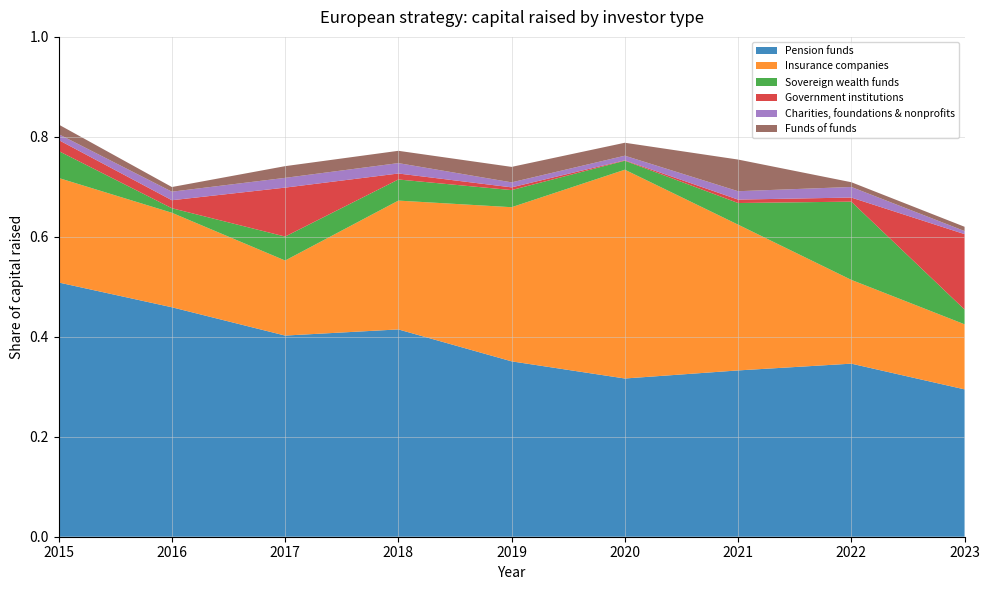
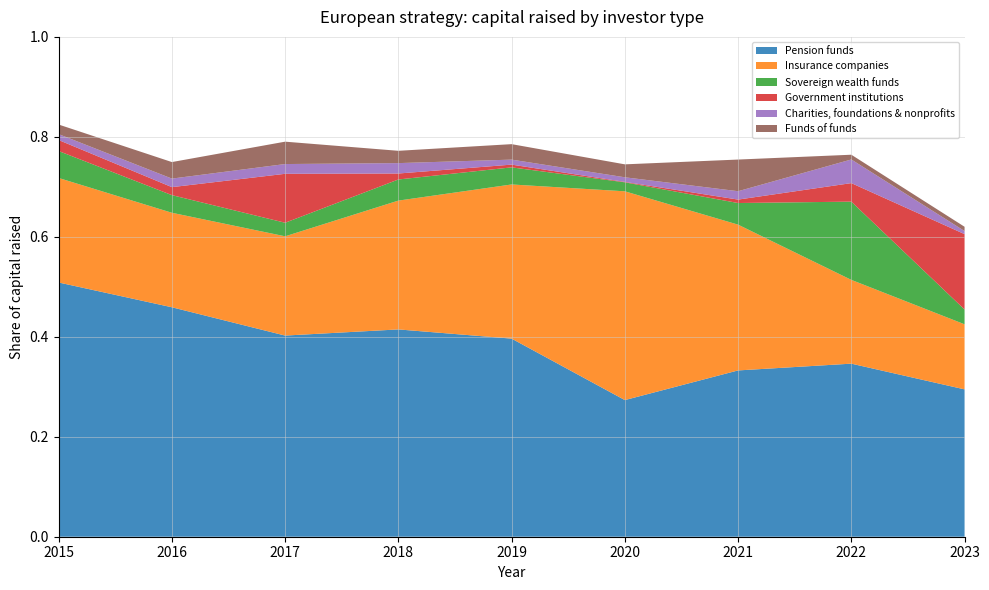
Sovereign wealth funds, 2016: 0.01 -> 0.04
Funds of funds, 2016: 0.01 -> 0.03
Insurance companies, 2017: 0.15 -> 0.20
Sovereign wealth funds, 2017: 0.05 -> 0.03
Funds of funds, 2017: 0.02 -> 0.04
Pension funds, 2019: 0.35 -> 0.40
Pension funds, 2020: 0.32 -> 0.27
Government institutions, 2022: 0.01 -> 0.04
Charities, foundations & nonprofits, 2022: 0.02 -> 0.05
